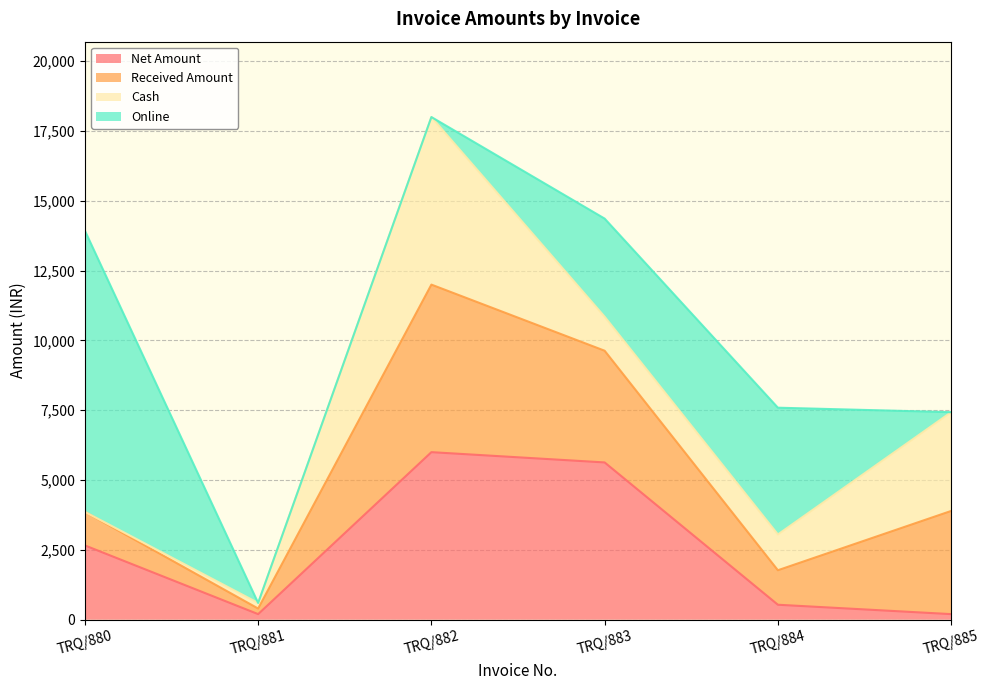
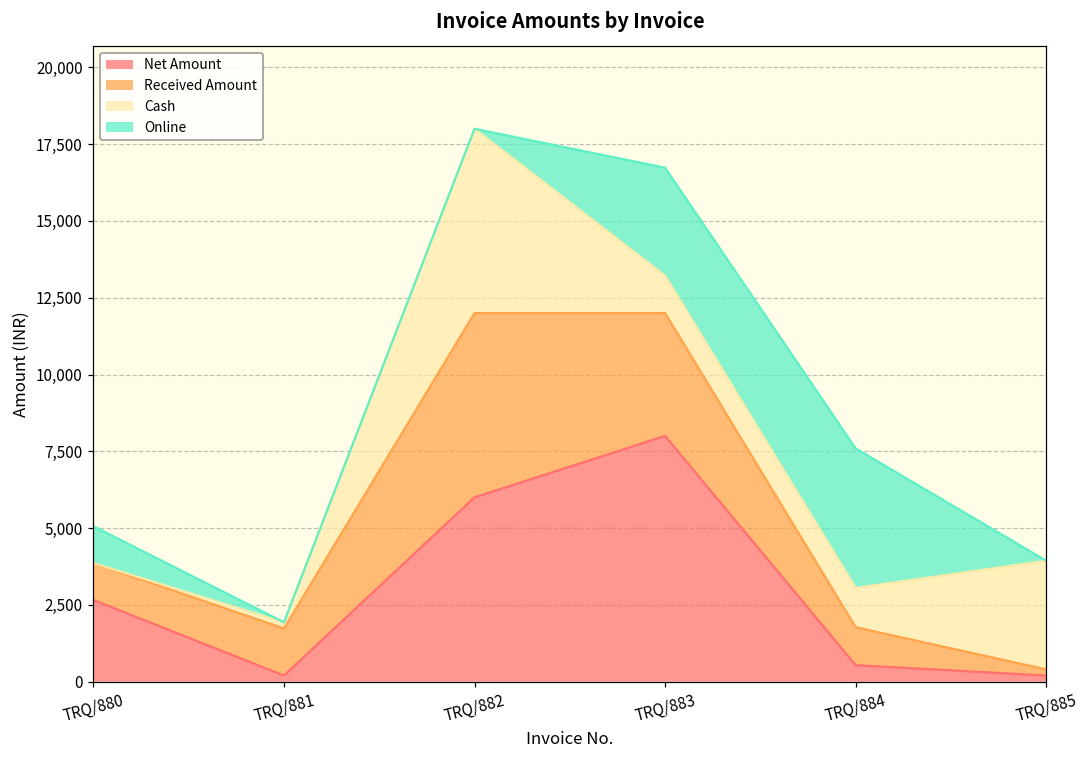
Online, TRQ/880: 10,100 -> 1,200
Received Amount, TRQ/881: 200 -> 1,500
Net Amount, TRQ/883: 5,600 -> 8,000
Received Amount, TRQ/885: 3,700 -> 200
